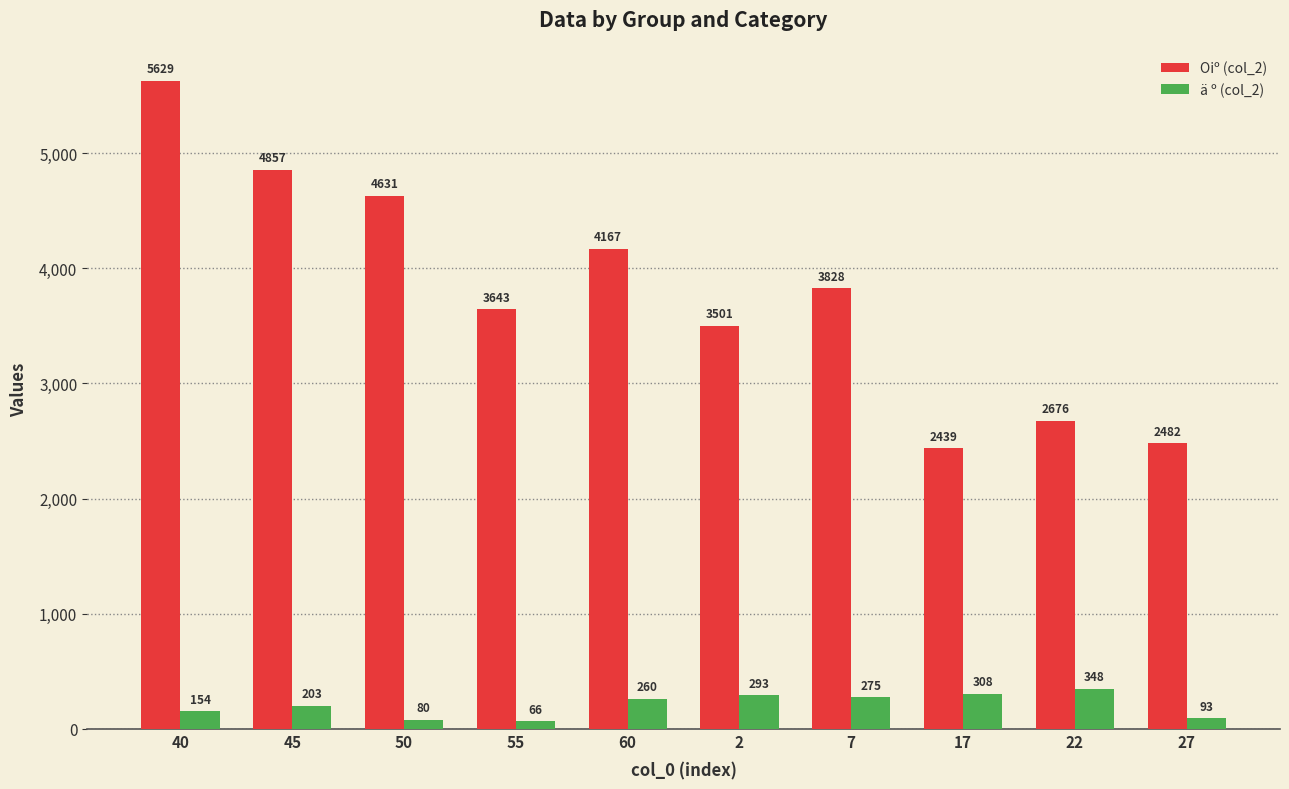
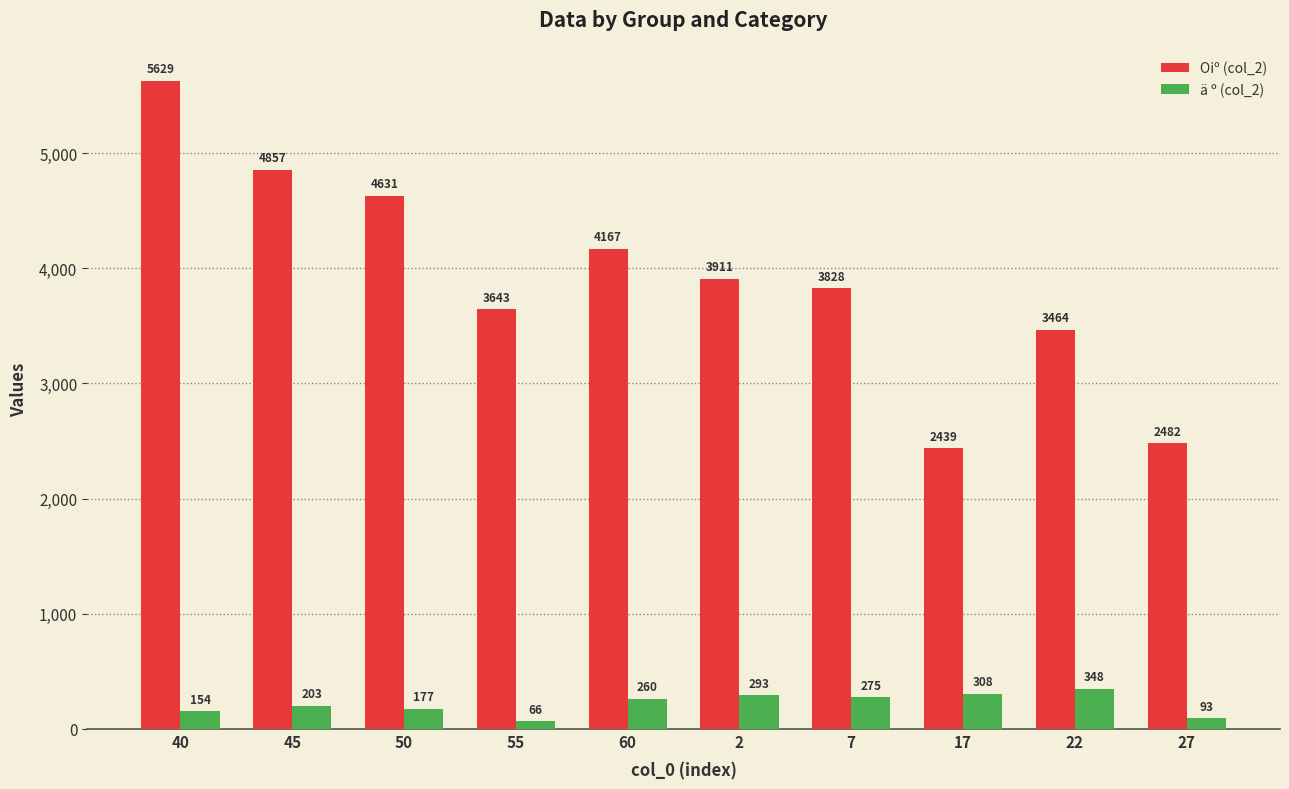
ä º (col_2), 50: 80 -> 177
Oiº (col_2), 2: 3501 -> 3911
Oiº (col_2), 22: 2676 -> 3464
